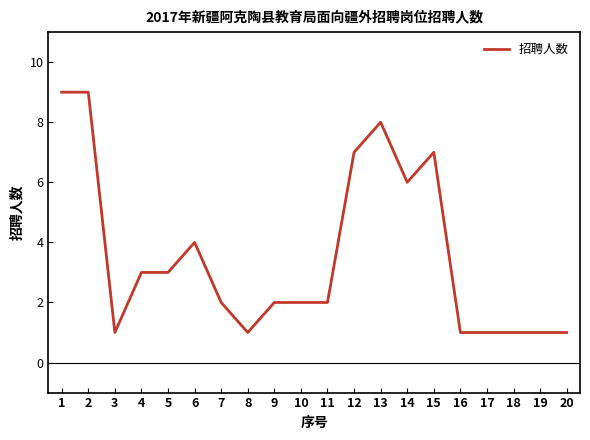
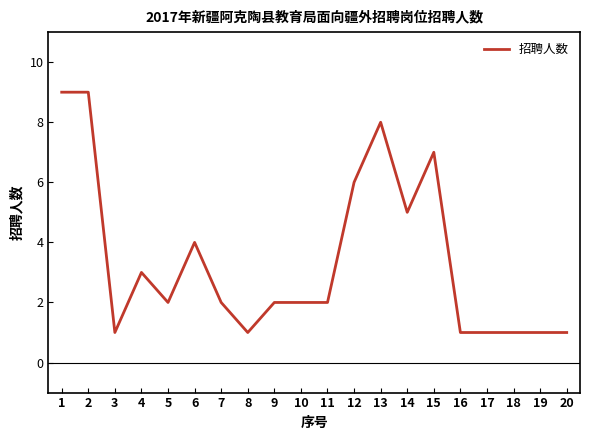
5: 3 -> 2
12: 7 -> 6
14: 6 -> 5
